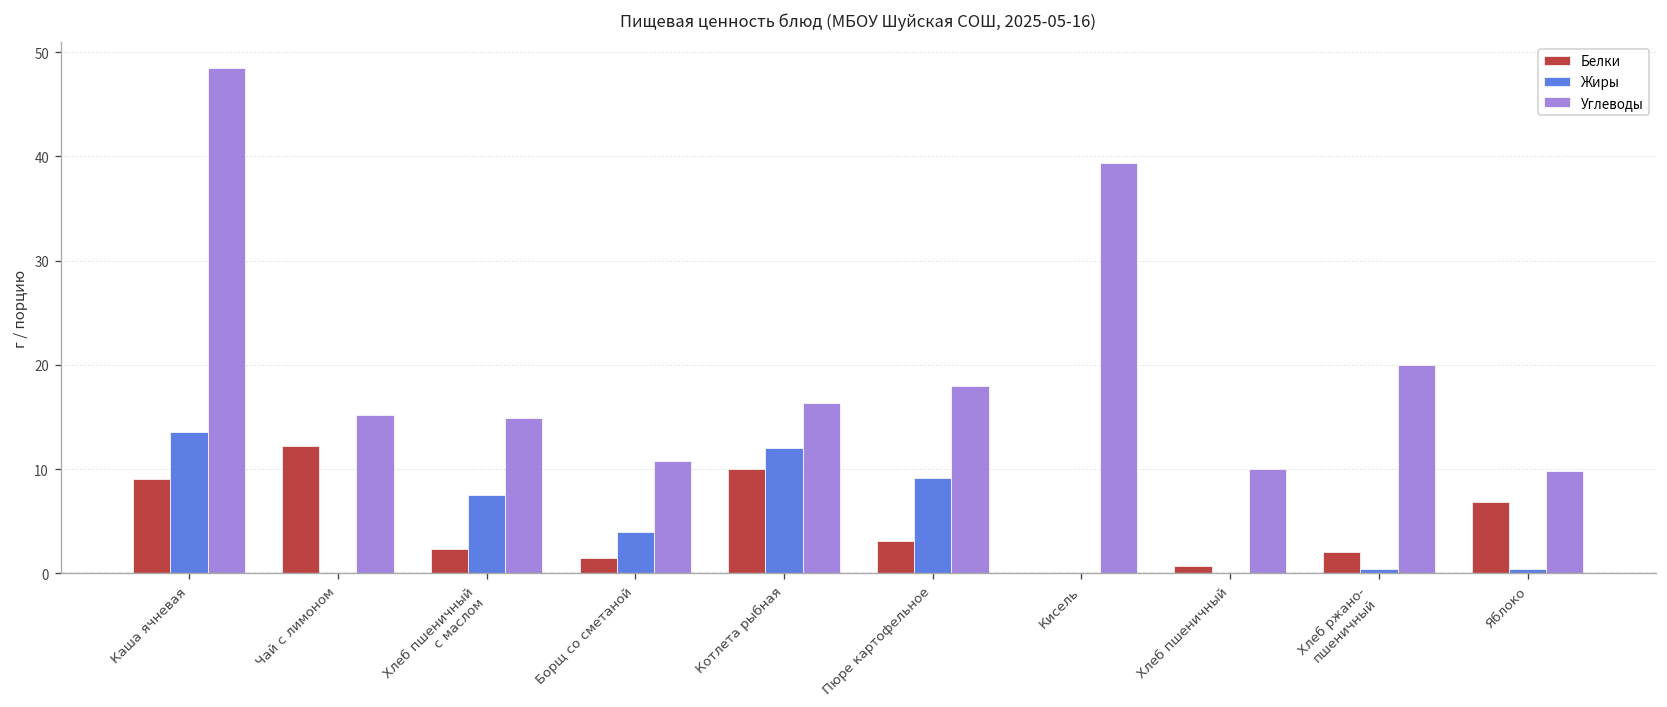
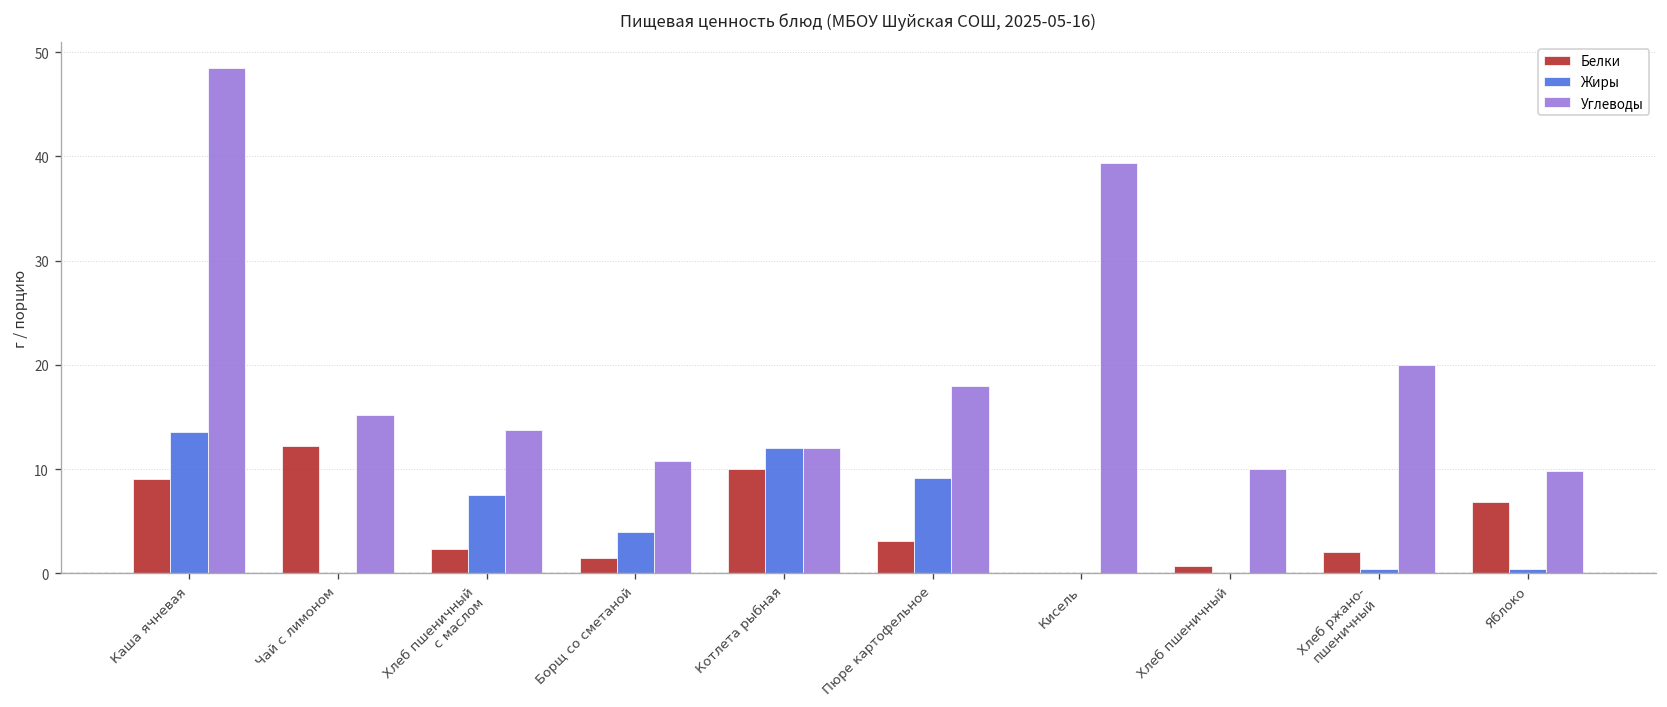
Углеводы, Хлеб пшеничный с маслом: 15 -> 14
Углеводы, Котлета рыбная: 16 -> 12
